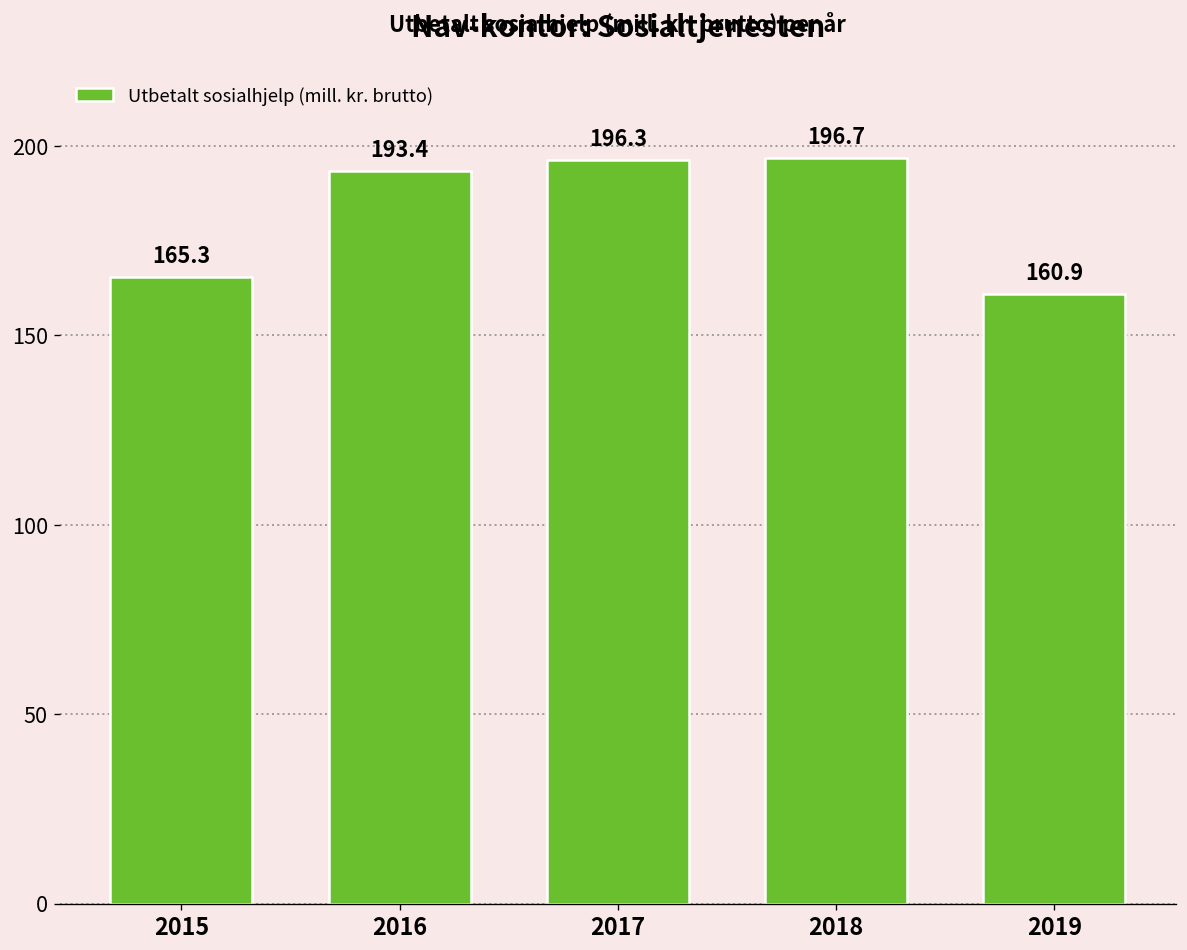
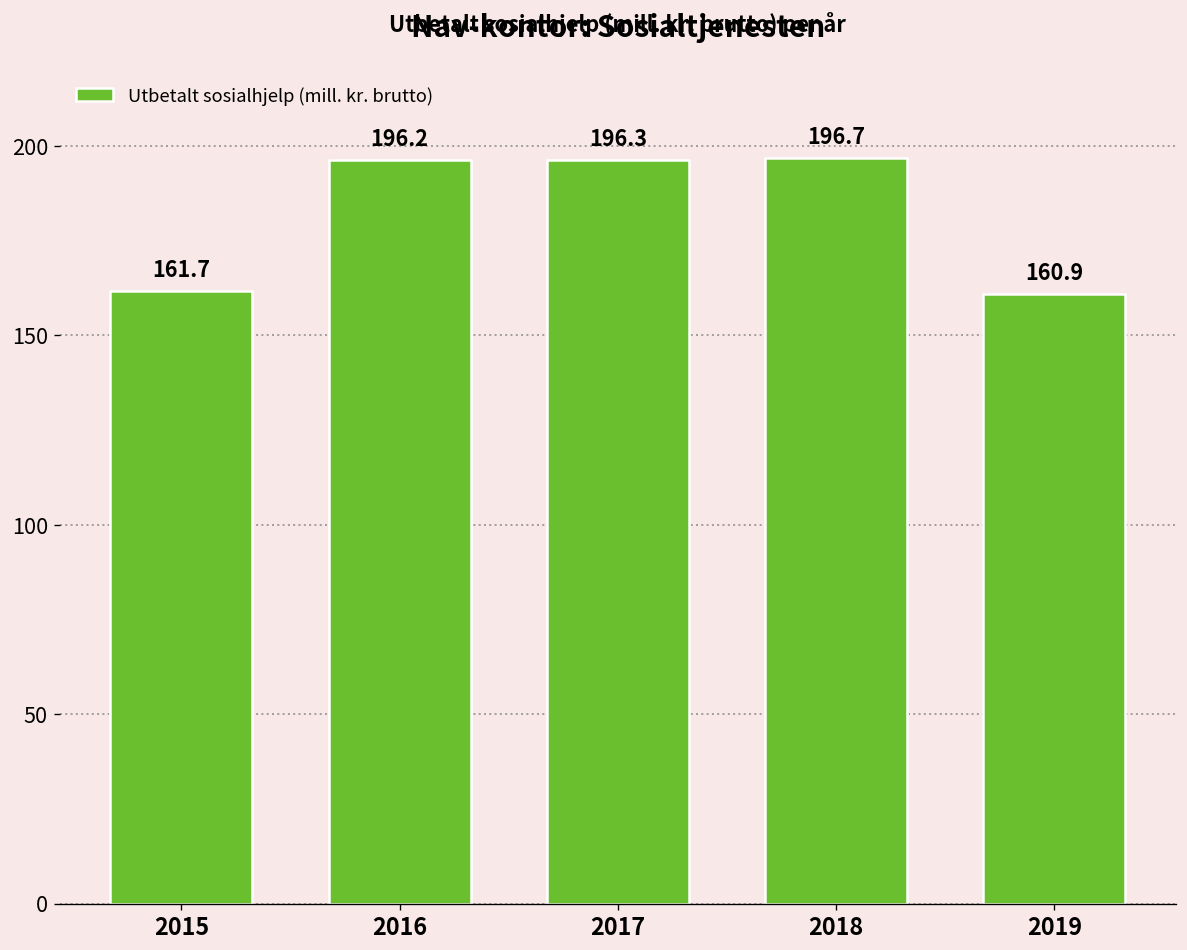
2015: 165.3 -> 161.7
2016: 193.4 -> 196.2
